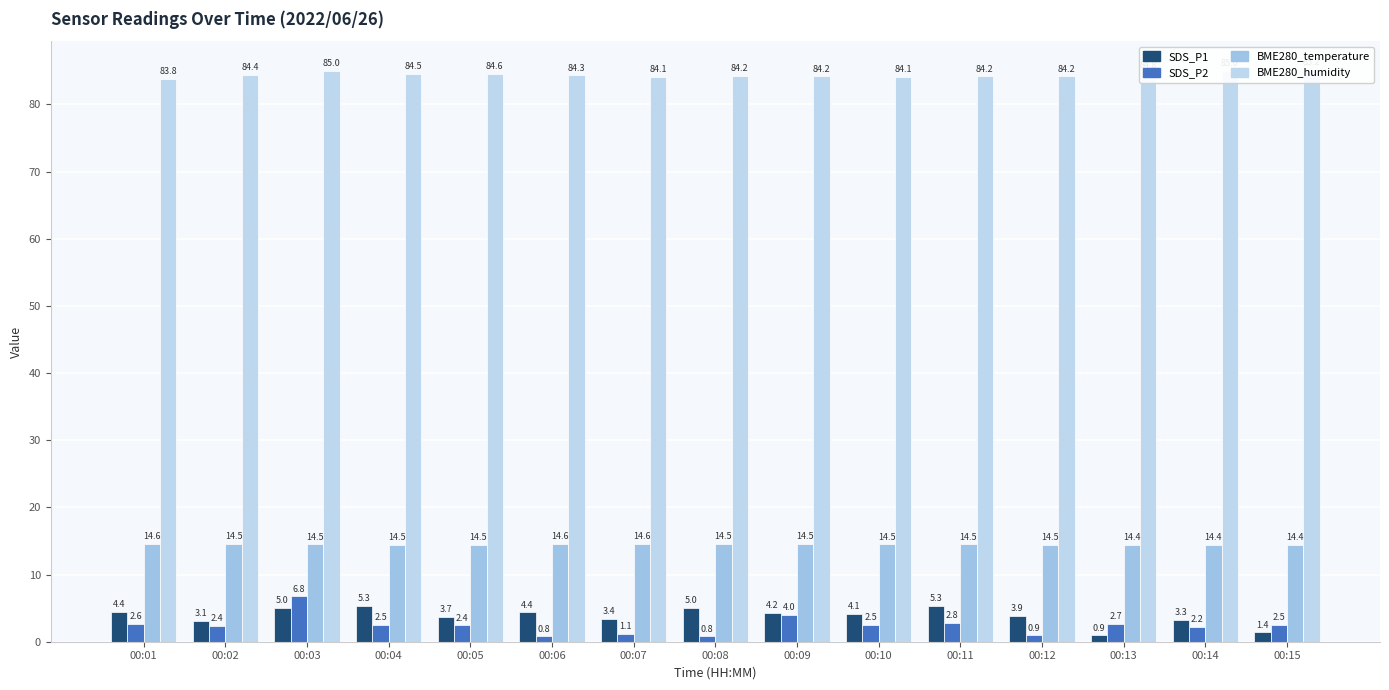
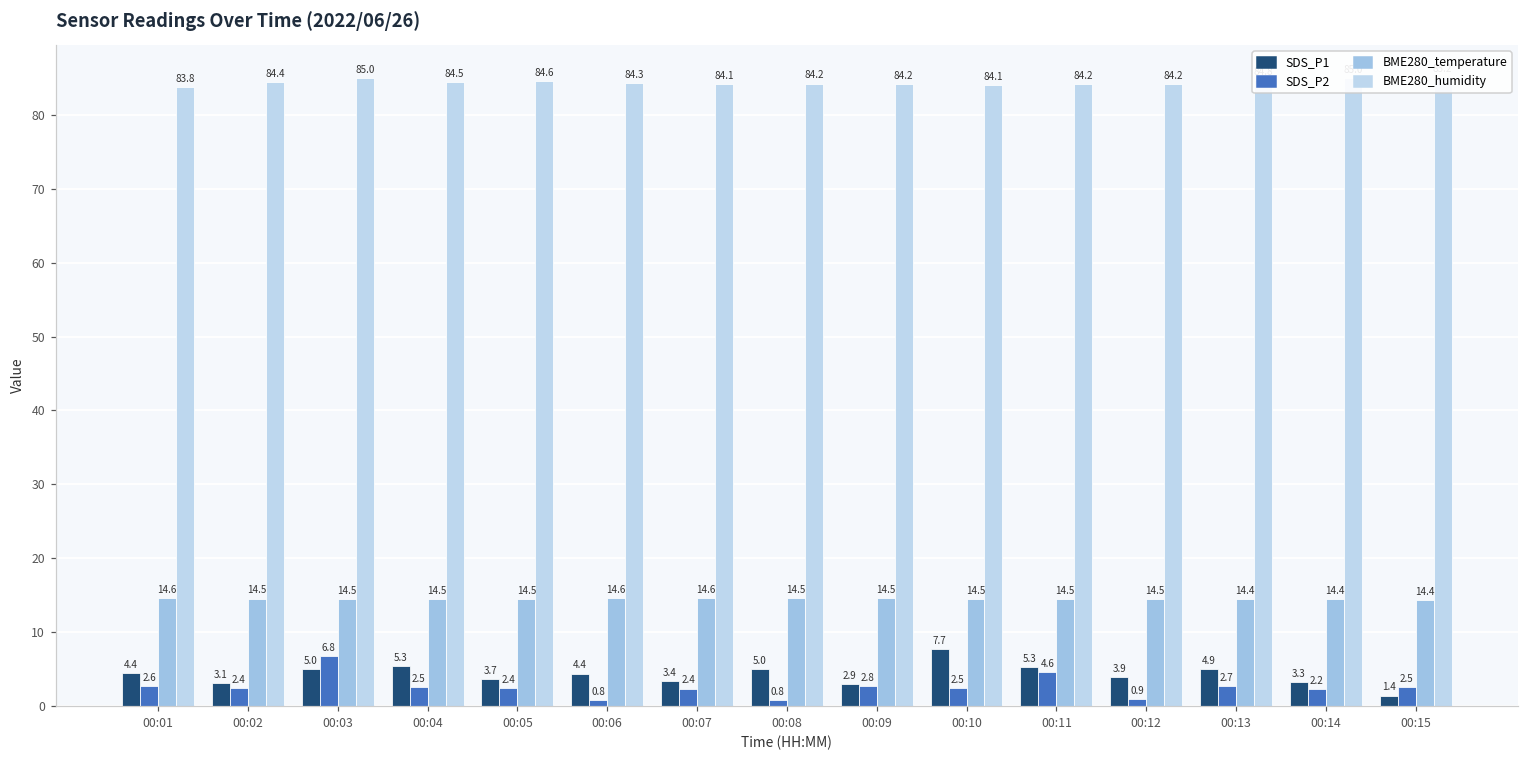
SDS_P2, 00:07: 1.1 -> 2.4
SDS_P1, 00:09: 4.2 -> 2.9
SDS_P2, 00:09: 4.0 -> 2.8
SDS_P1, 00:10: 4.1 -> 7.7
SDS_P2, 00:11: 2.8 -> 4.6
SDS_P1, 00:13: 0.9 -> 4.9
